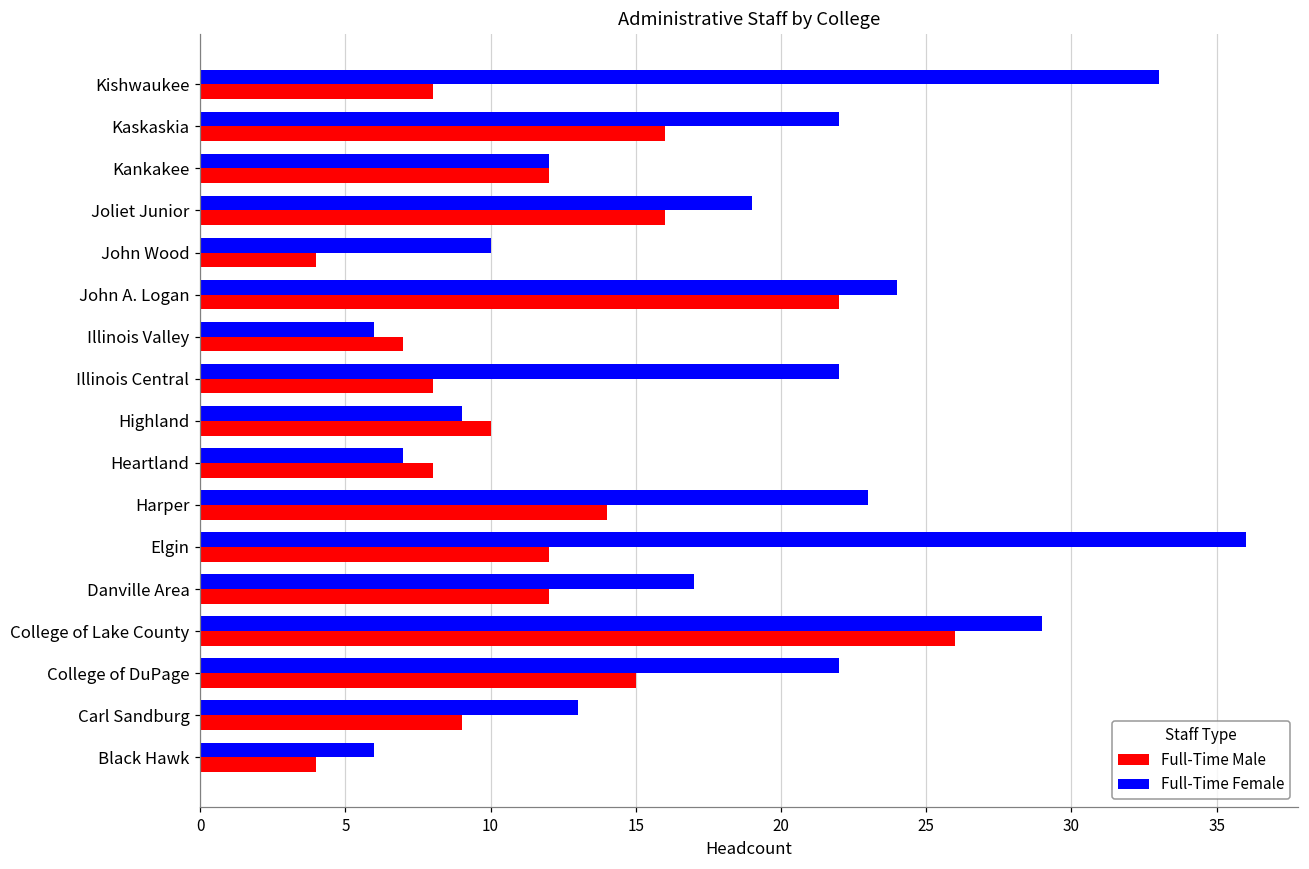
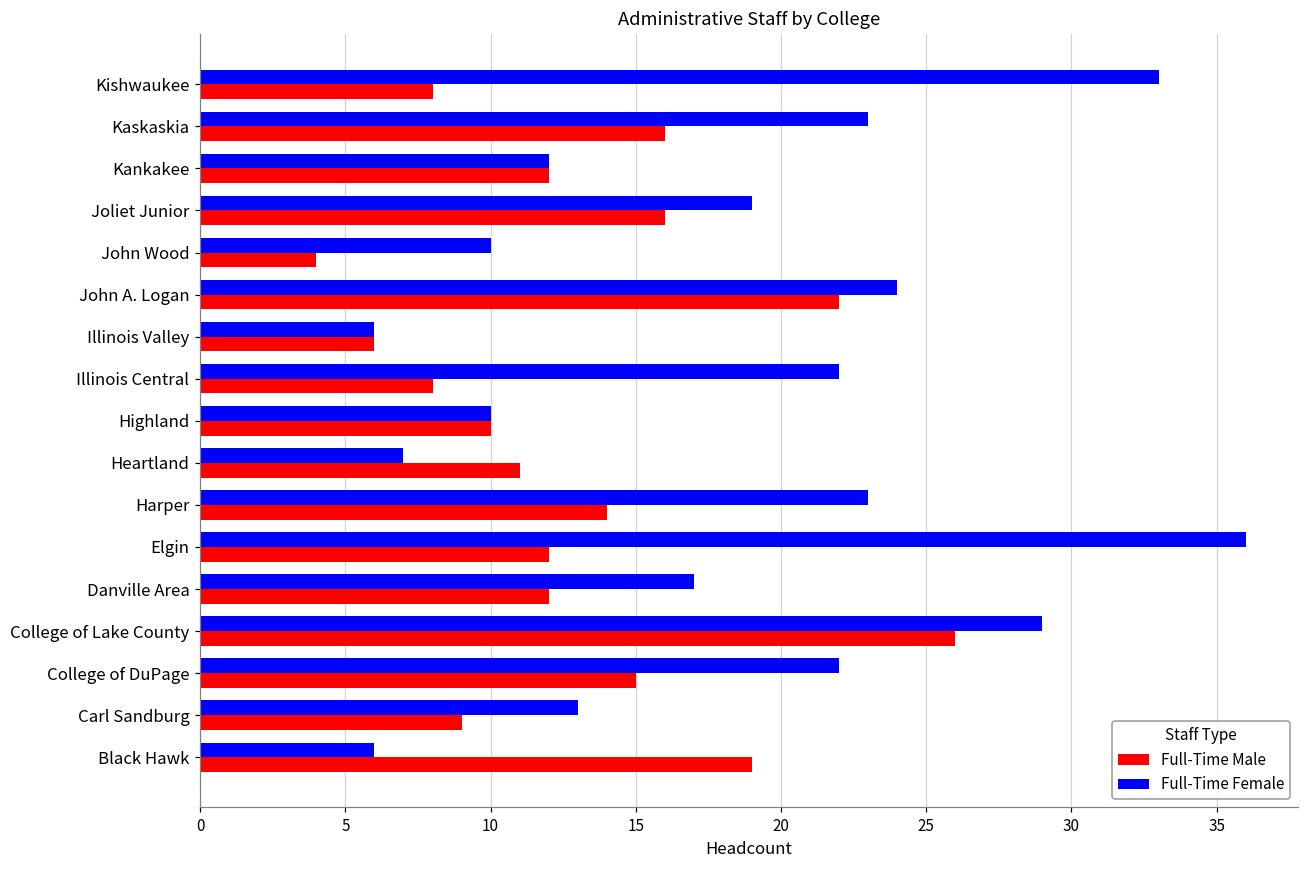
Full-Time Female, Kaskaskia: 22 -> 23
Full-Time Male, Illinois Valley: 7 -> 6
Full-Time Female, Highland: 9 -> 10
Full-Time Male, Heartland: 8 -> 11
Full-Time Male, Black Hawk: 4 -> 19
